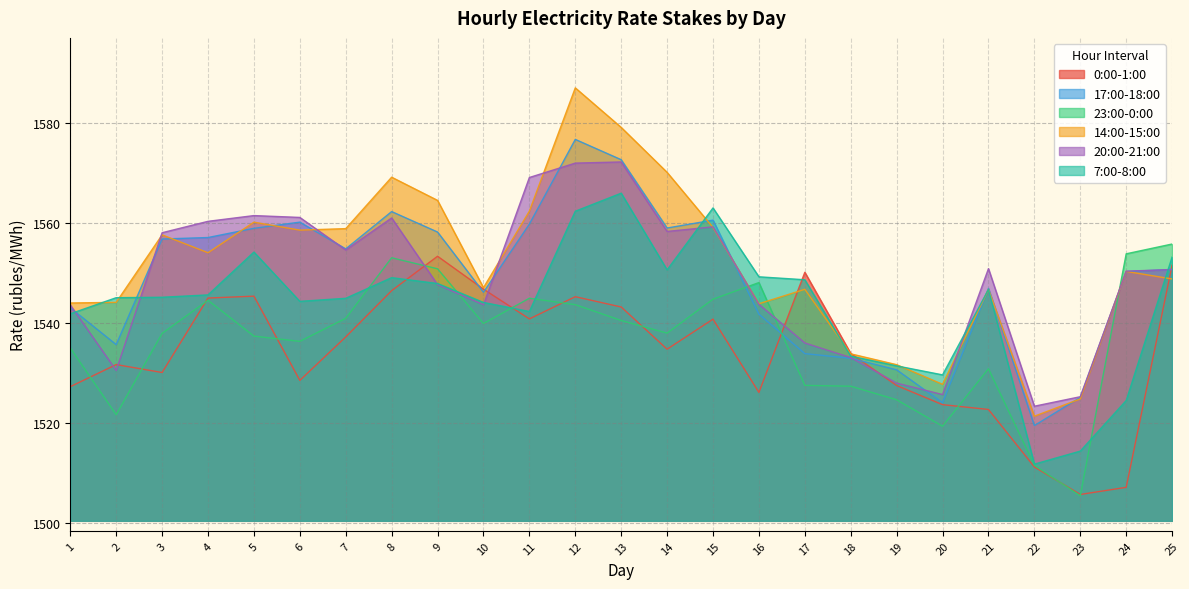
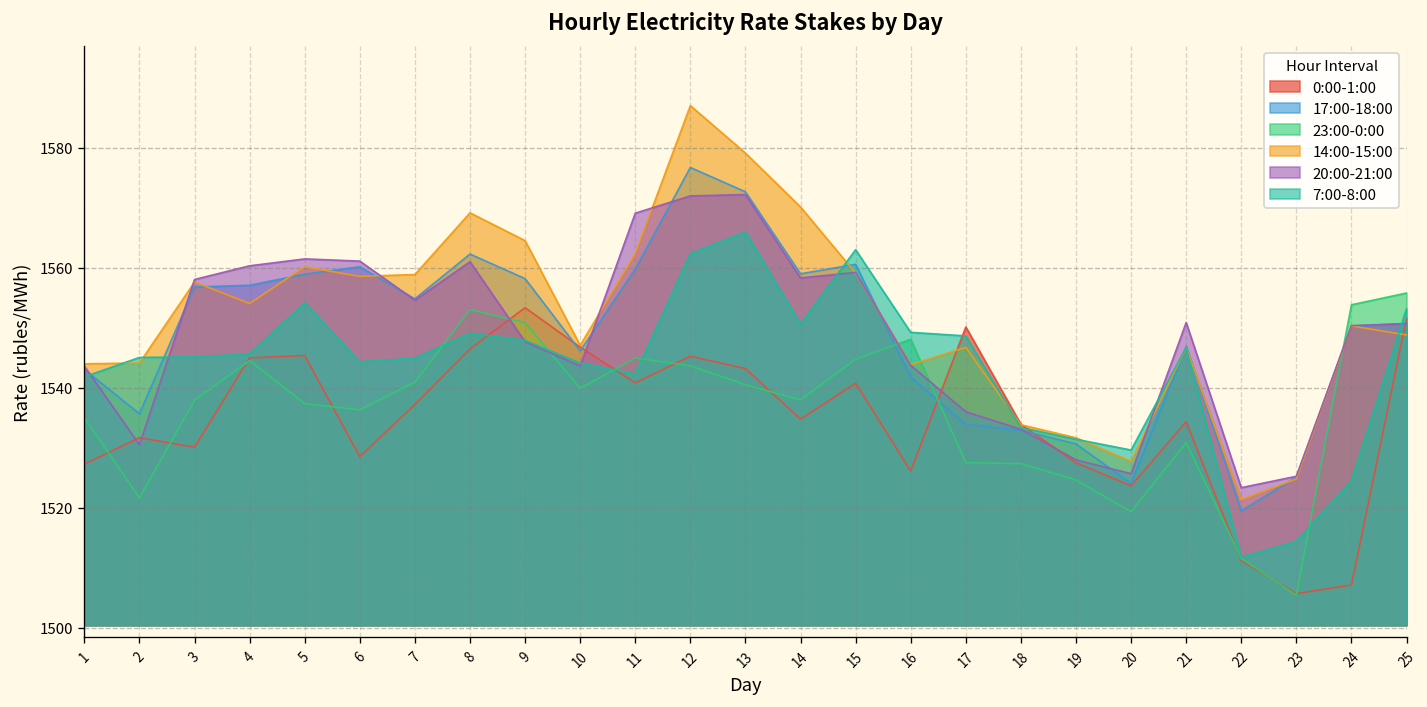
0:00-1:00, 21: 1523 -> 1534
